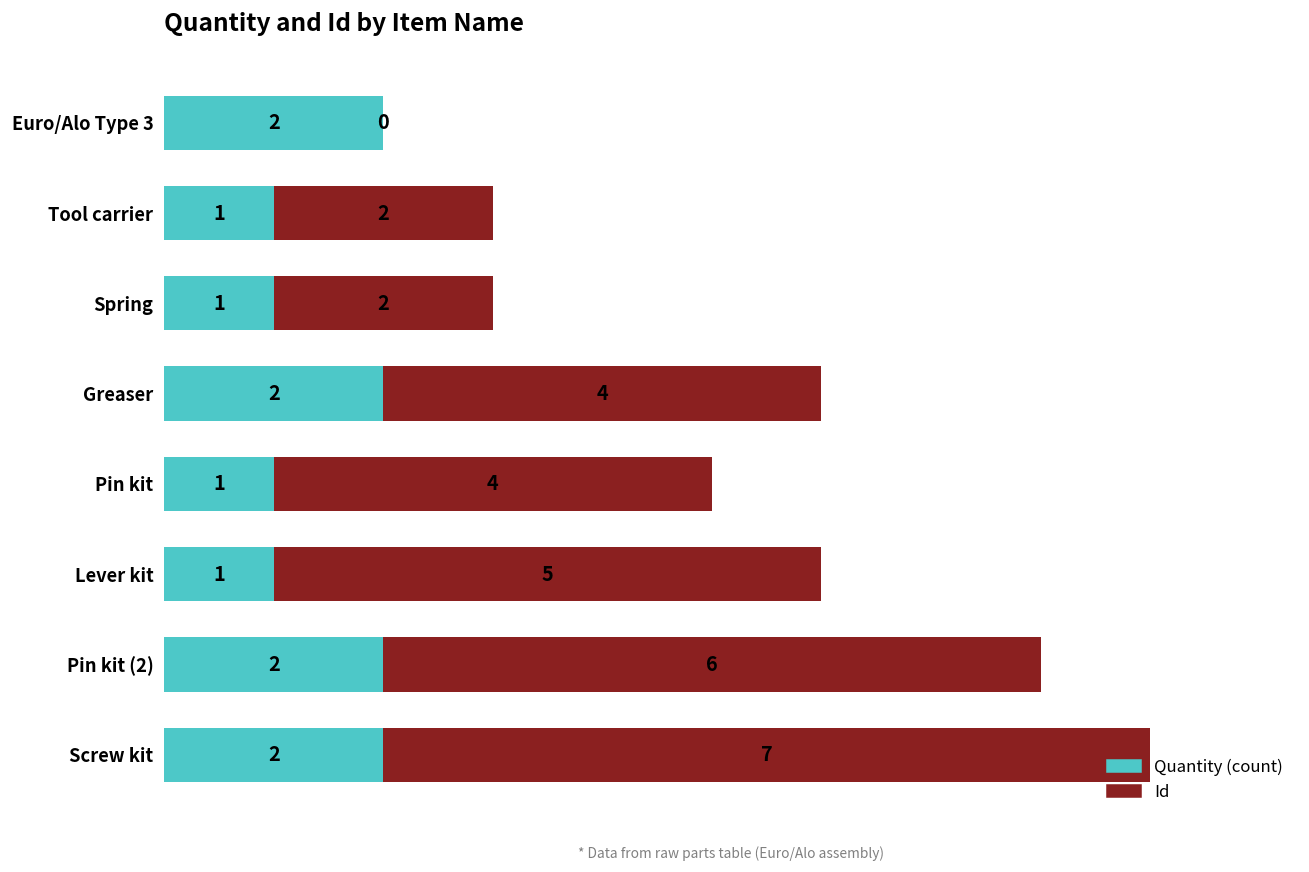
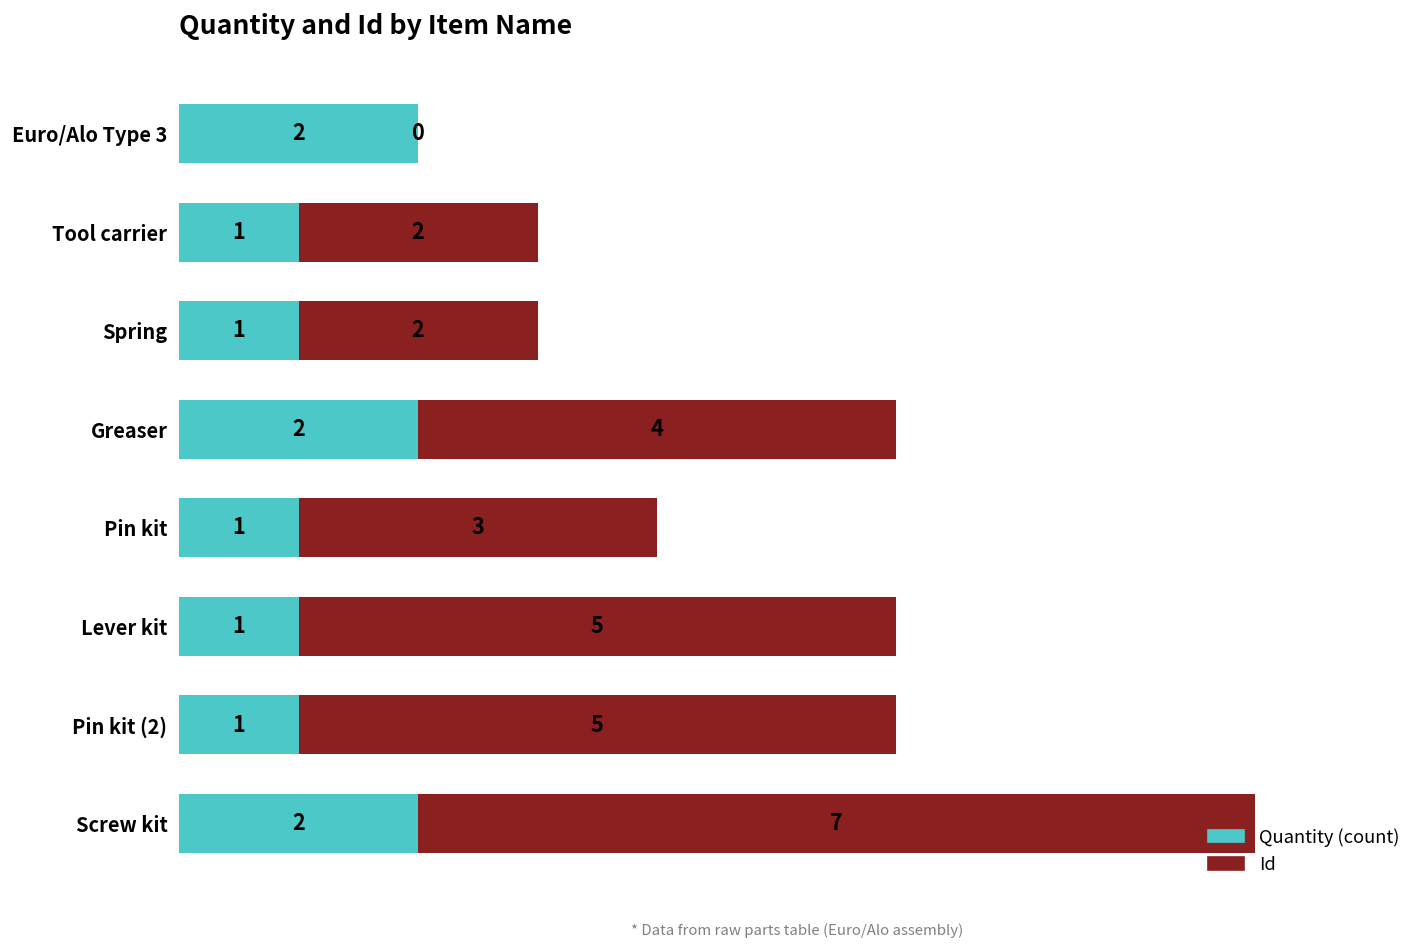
Id, Pin kit: 4 -> 3
Quantity (count), Pin kit (2): 2 -> 1
Id, Pin kit (2): 6 -> 5
